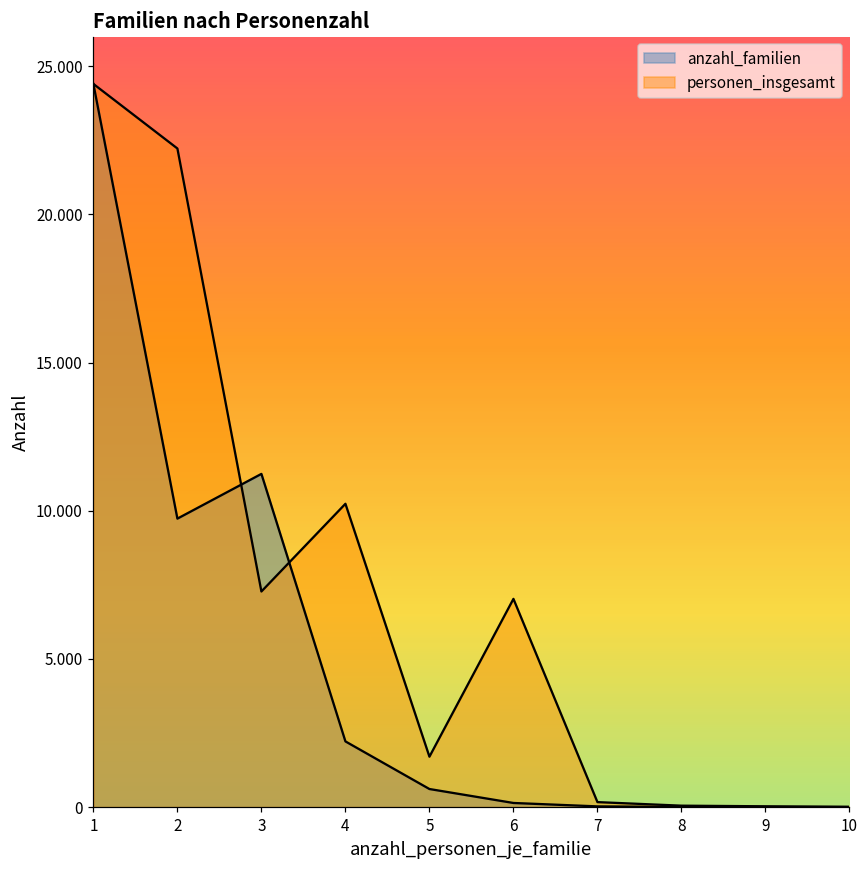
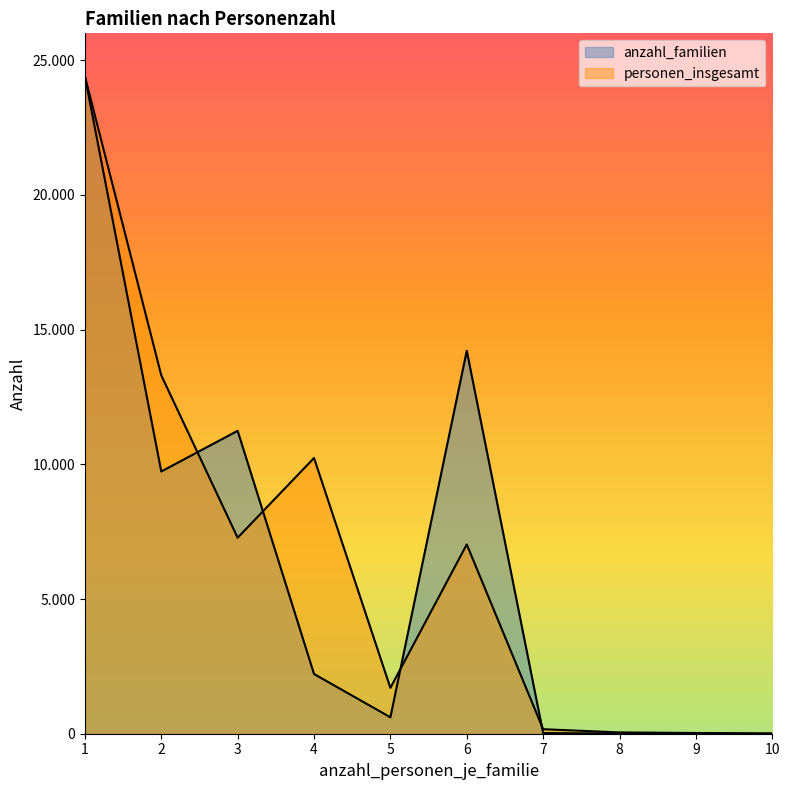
personen_insgesamt, 2: 22.2 -> 13.3
anzahl_familien, 6: 0.1 -> 14.2
